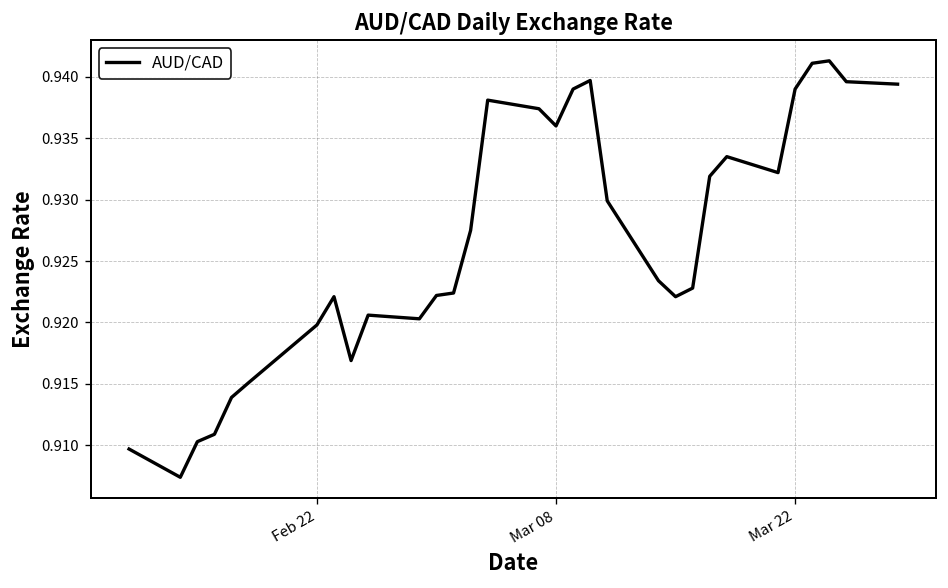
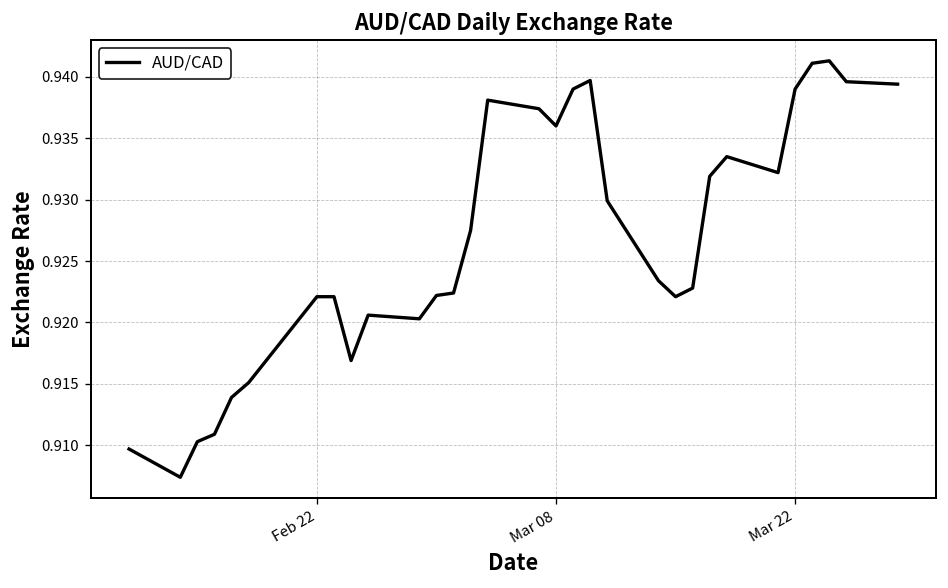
Feb 22: 0.9198 -> 0.9221
